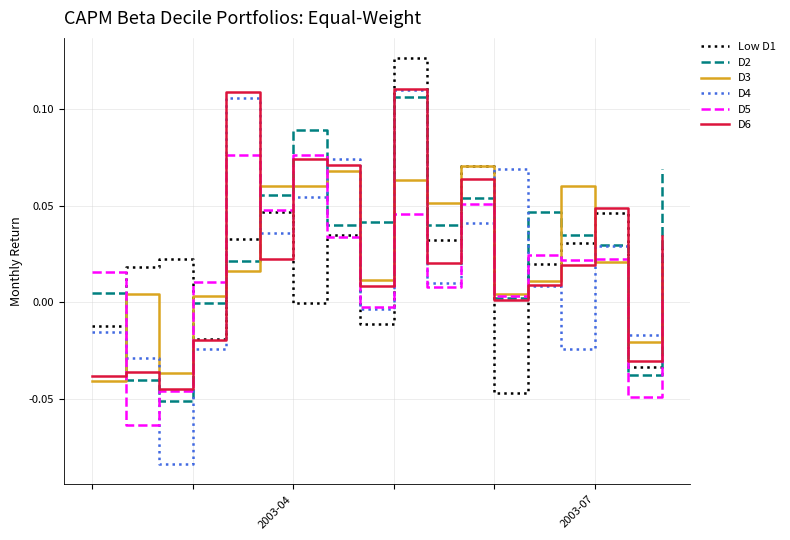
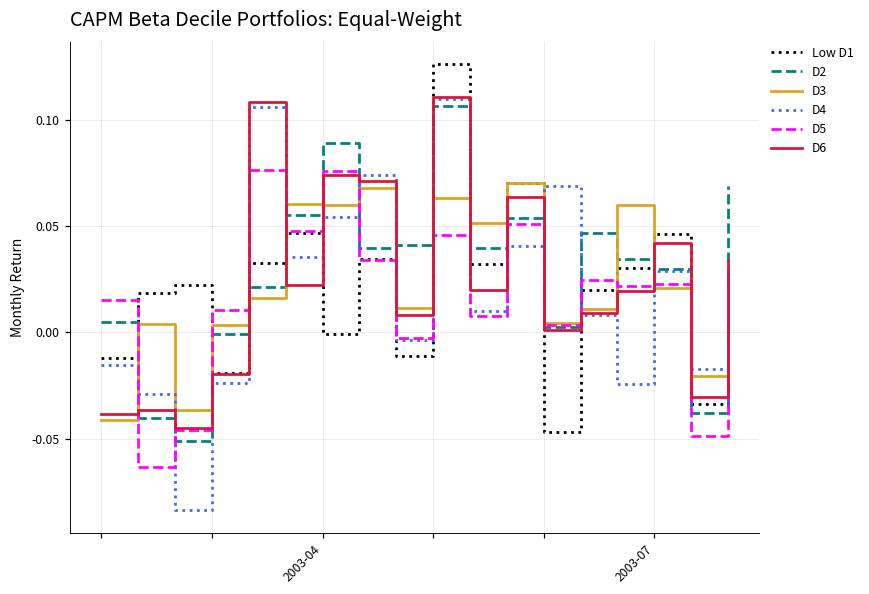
D6, 2003-07: 0.049 -> 0.042
